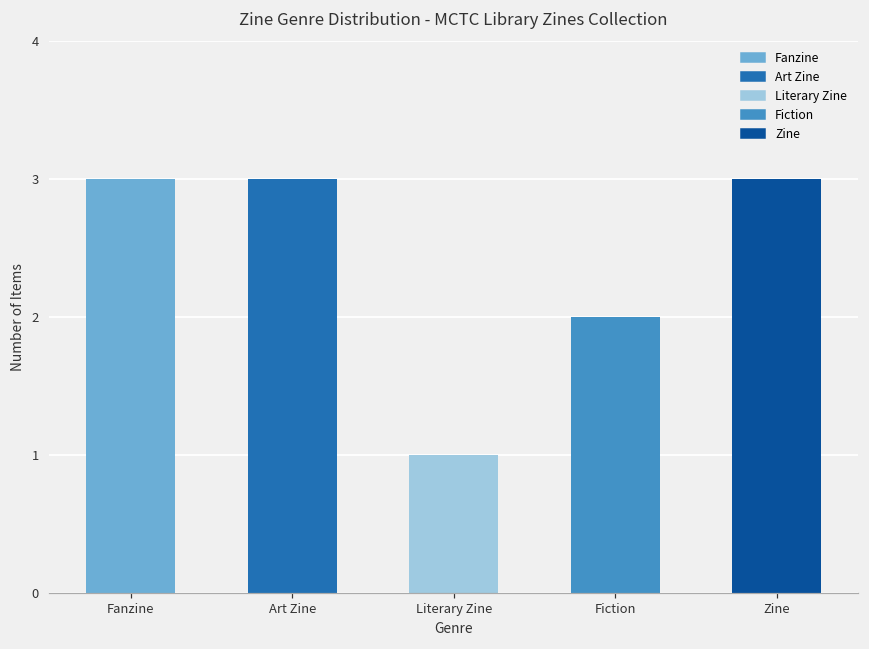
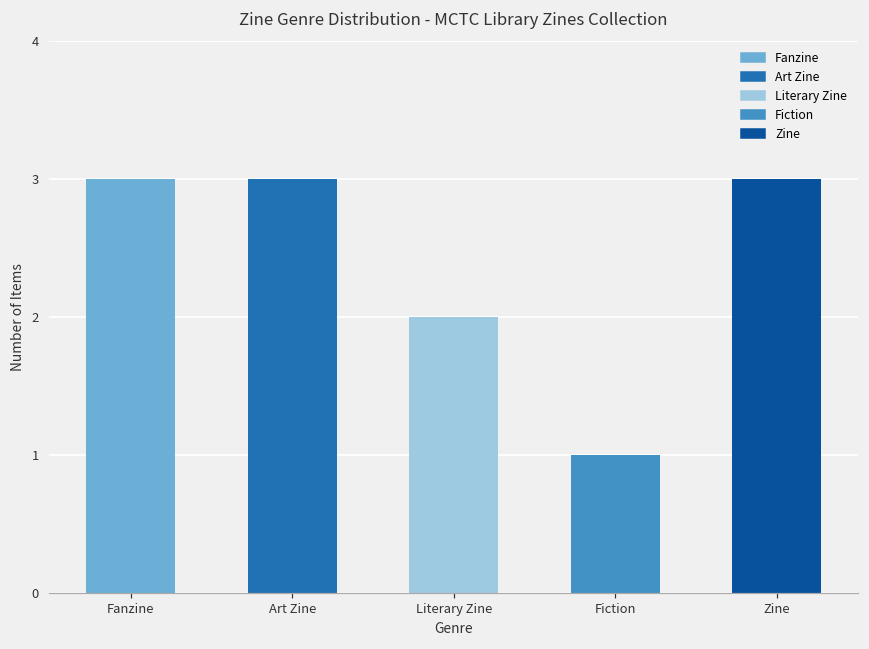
Literary Zine: 1 -> 2
Fiction: 2 -> 1
